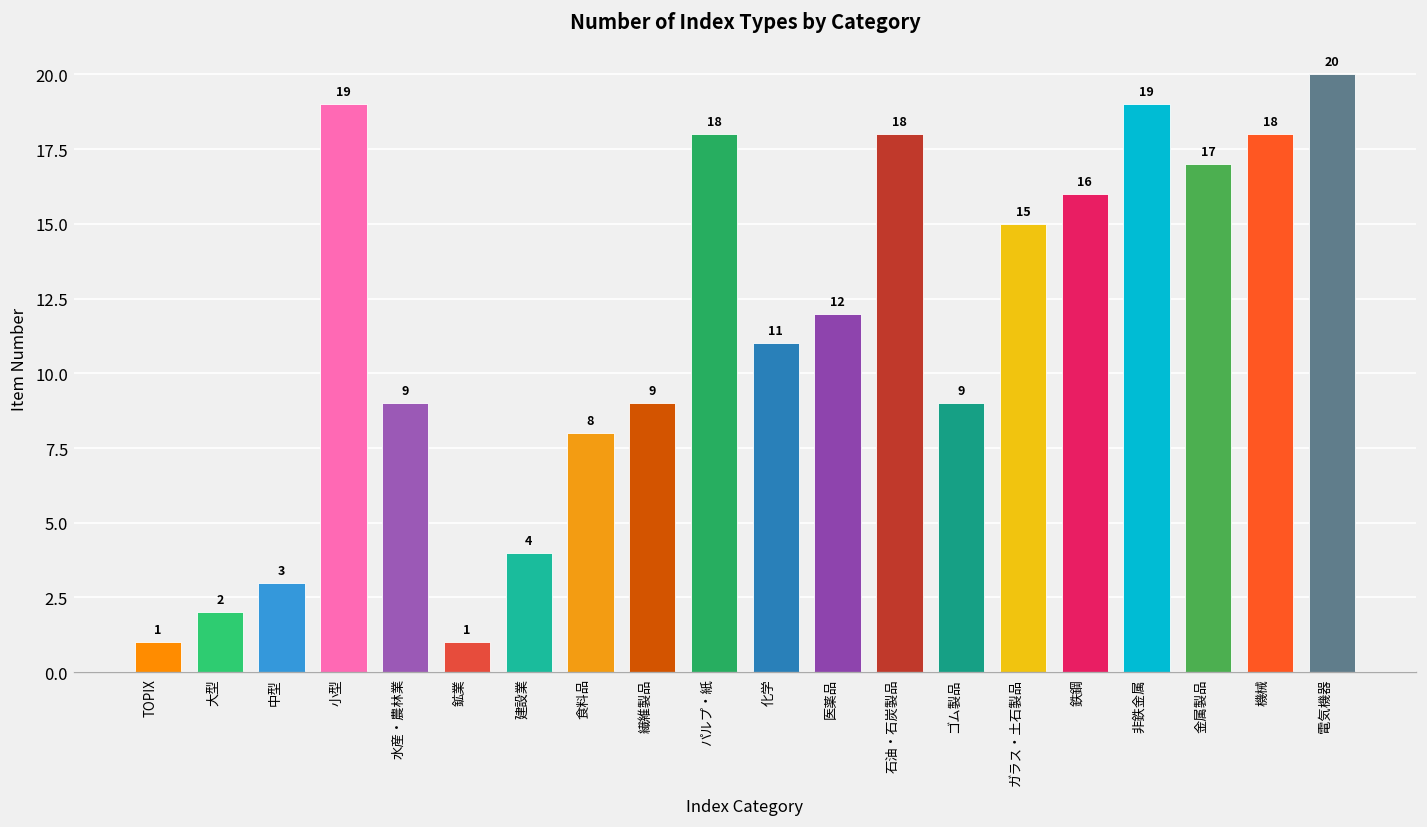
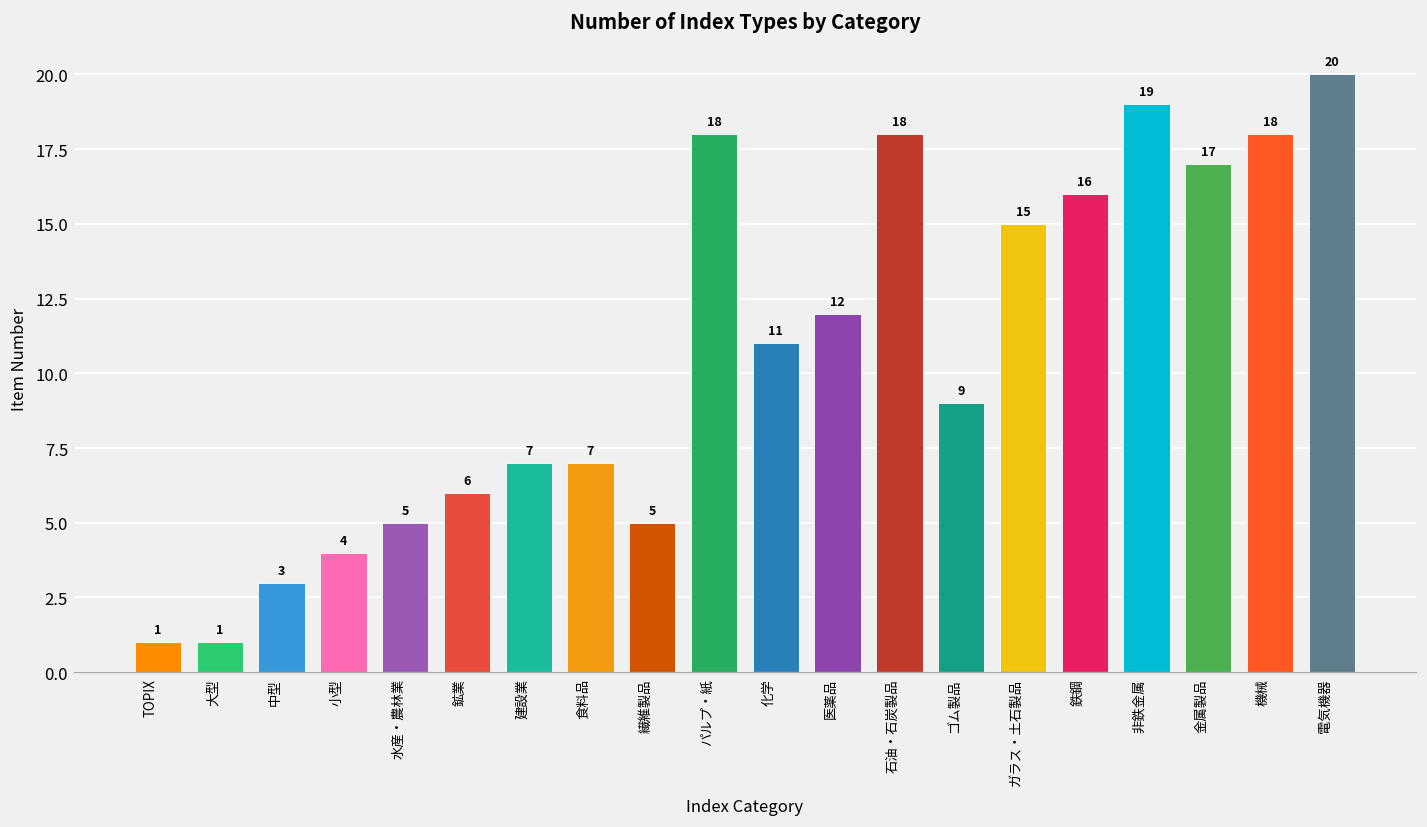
大型: 2 -> 1
小型: 19 -> 4
水産・農林業: 9 -> 5
鉱業: 1 -> 6
建設業: 4 -> 7
食料品: 8 -> 7
繊維製品: 9 -> 5
